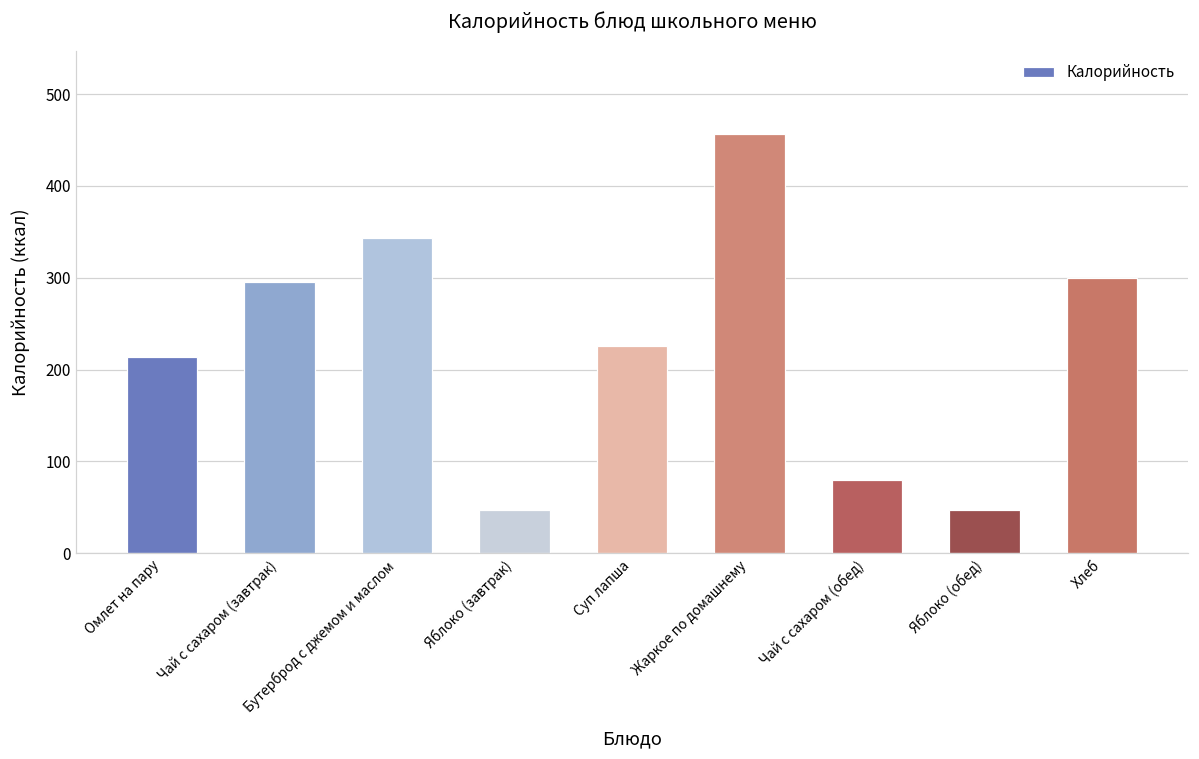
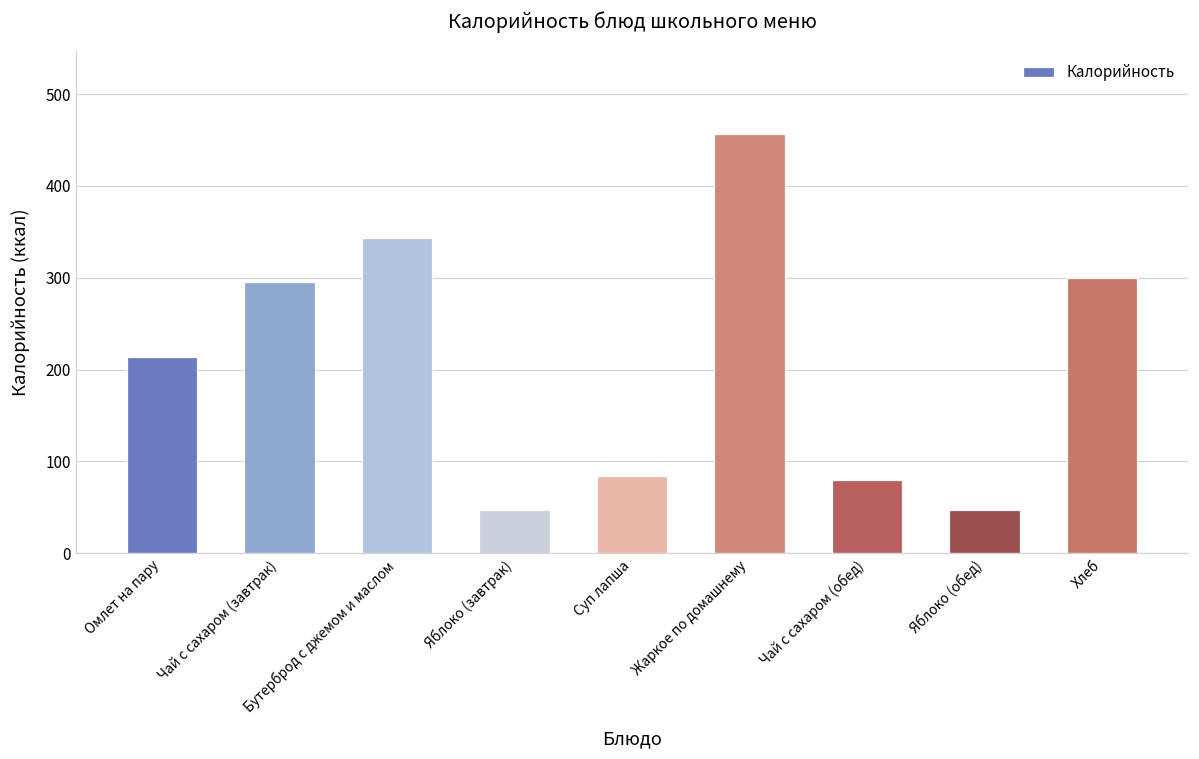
Суп лапша: 230 -> 80
